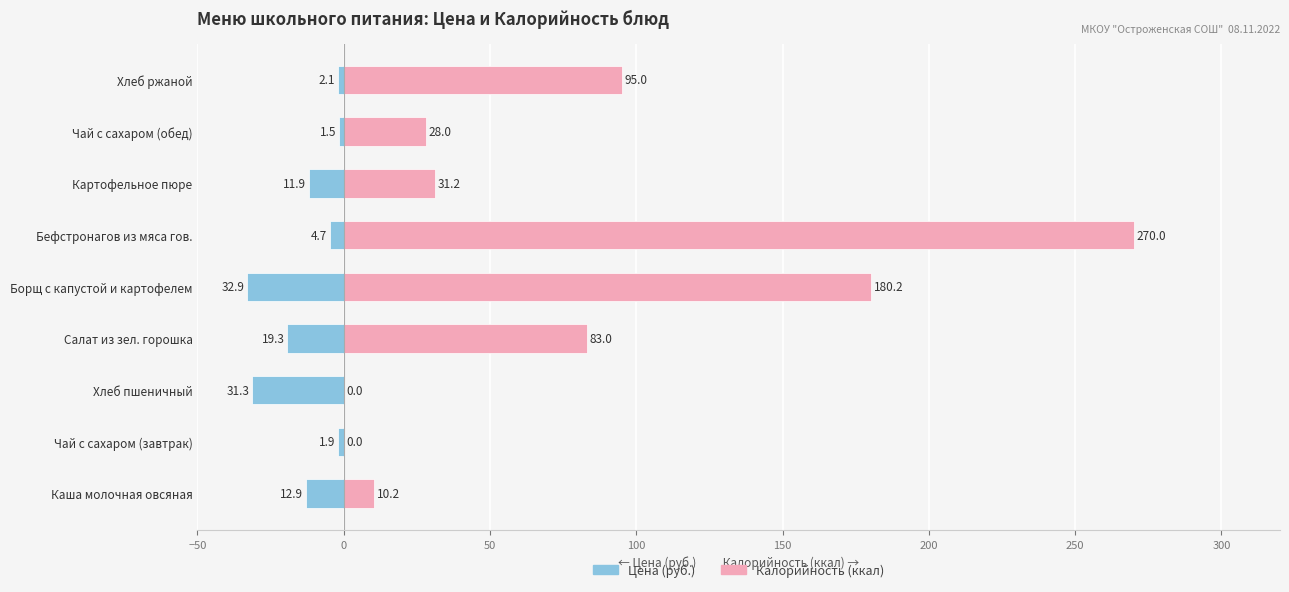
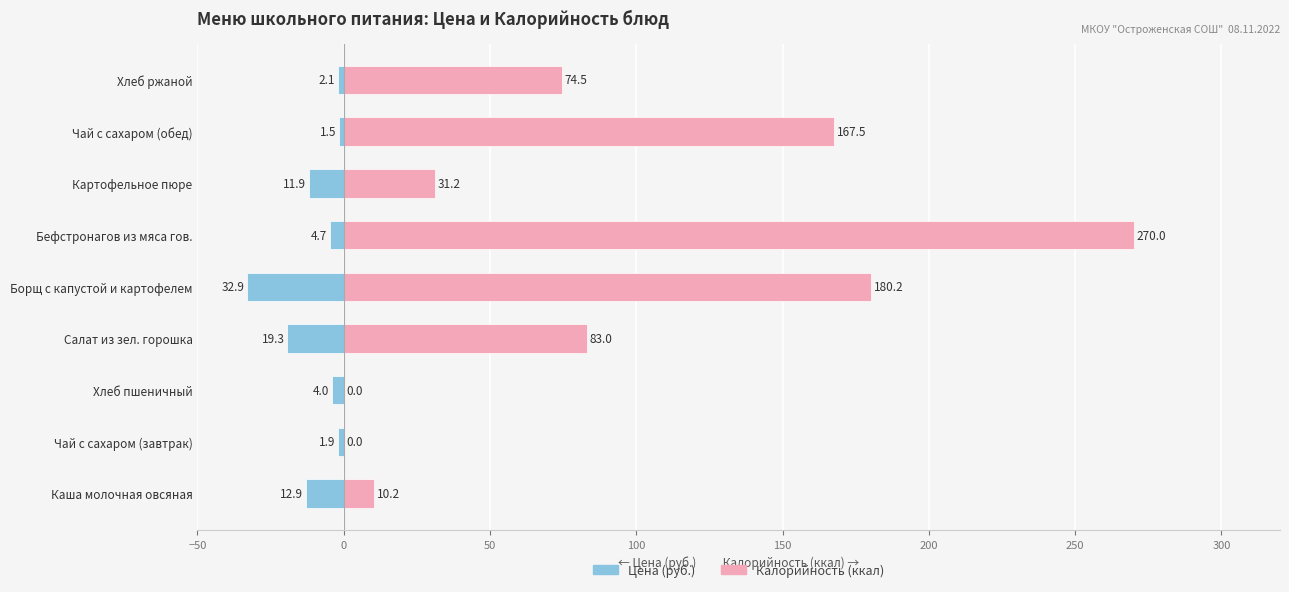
Калорийность (ккал), Хлеб ржаной: 95.0 -> 74.5
Калорийность (ккал), Чай с сахаром (обед): 28.0 -> 167.5
Цена (руб.), Хлеб пшеничный: 31.3 -> 4.0
